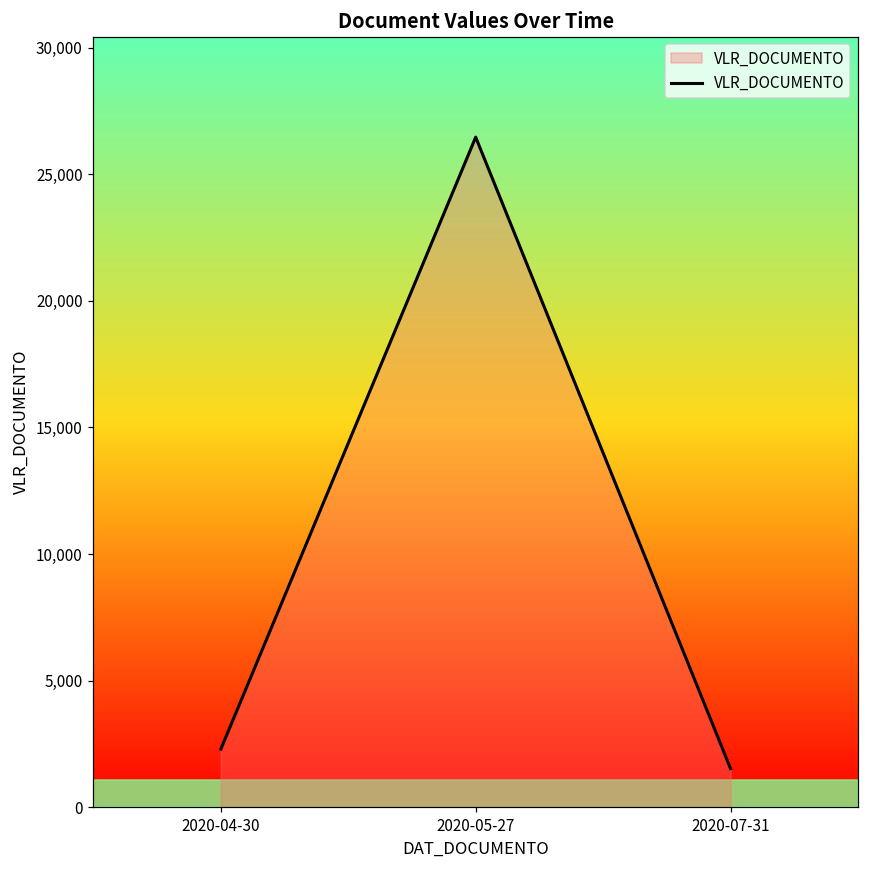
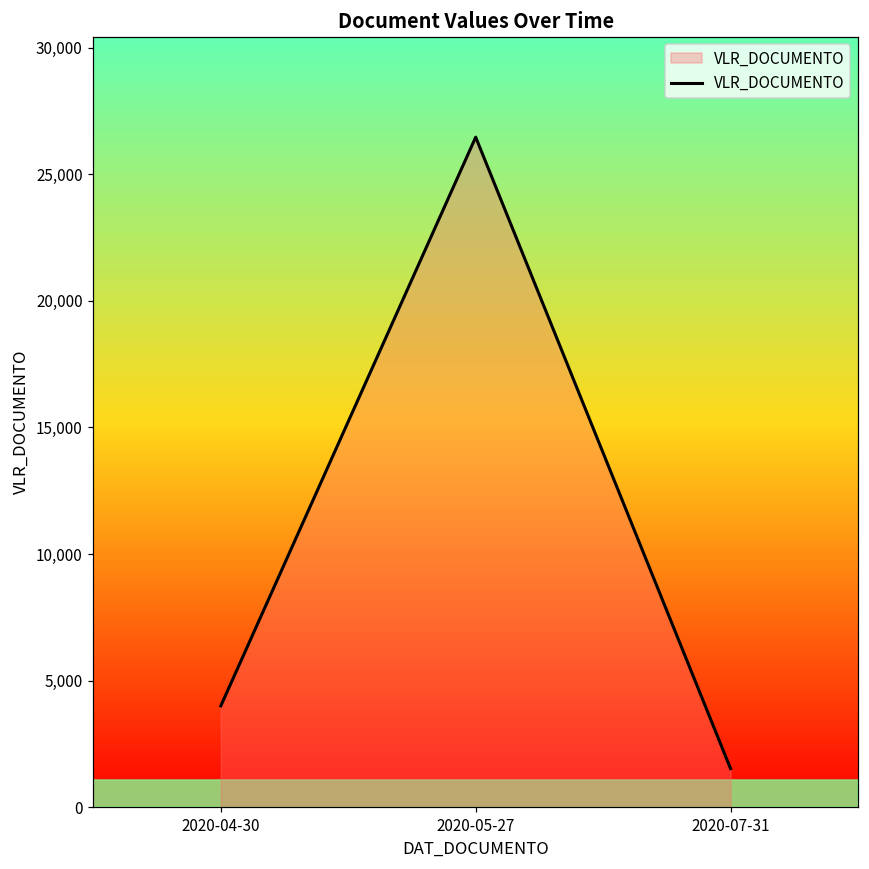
2020-04-30: 2,300 -> 4,000
